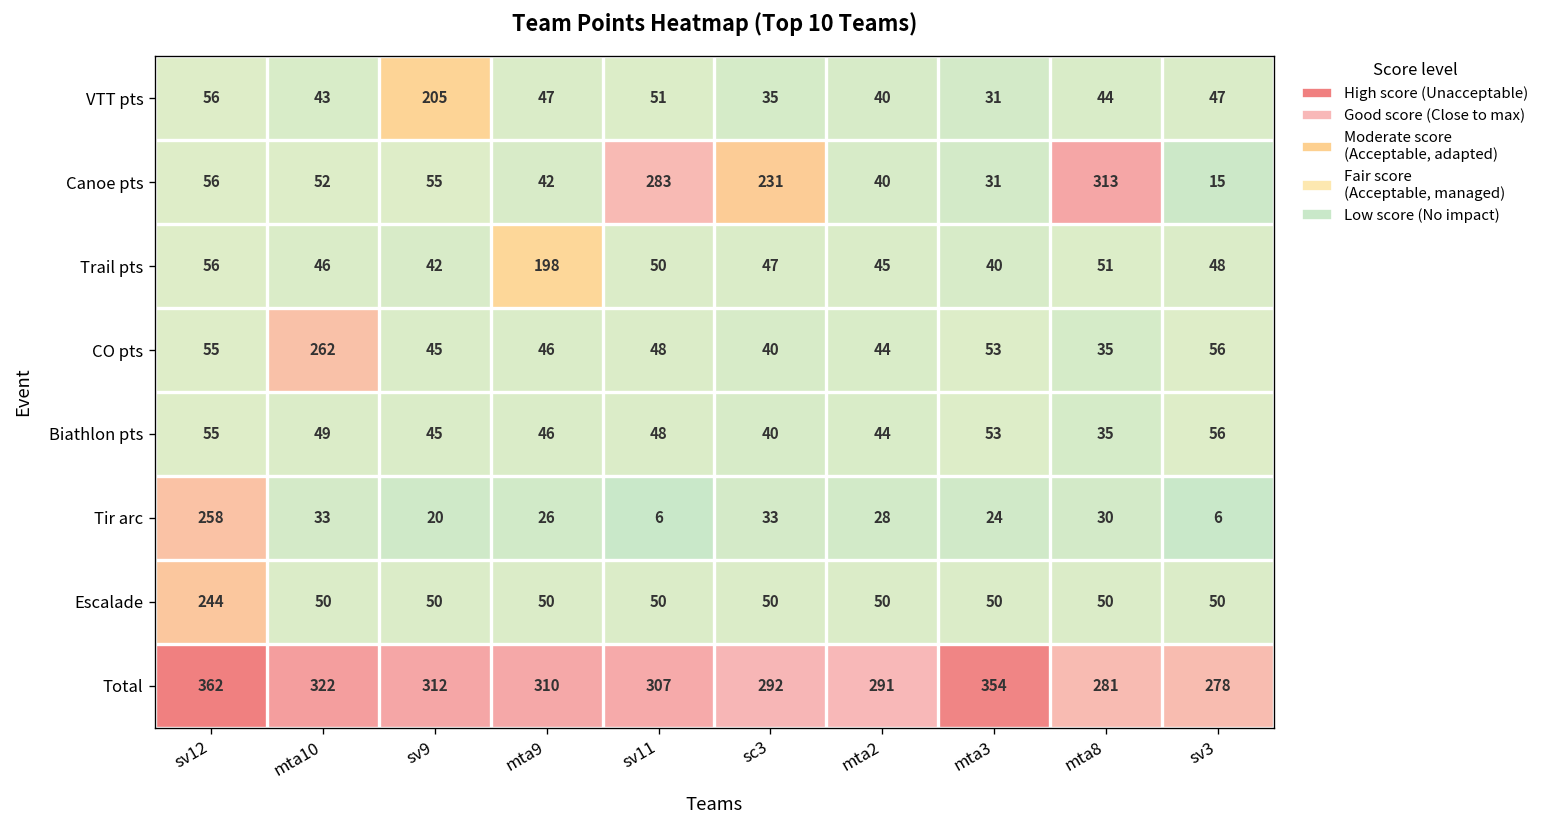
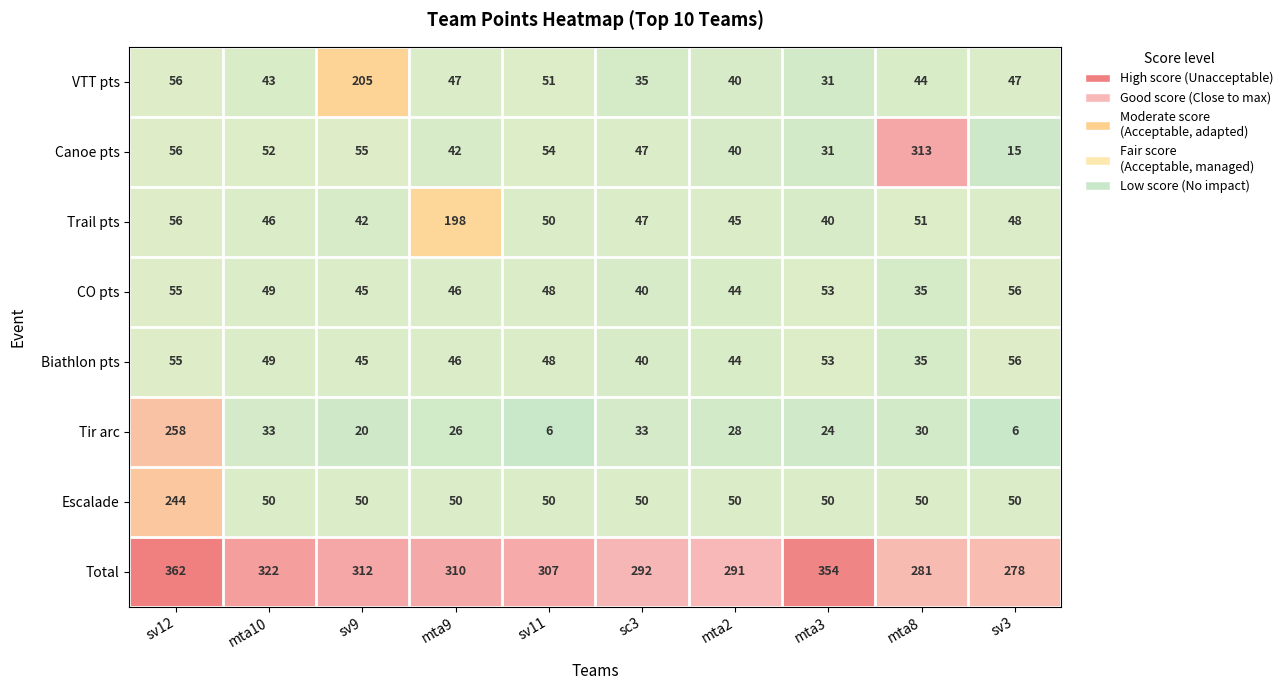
Canoe pts, sv11: 283 -> 54
Canoe pts, sc3: 231 -> 47
CO pts, mta10: 262 -> 49
